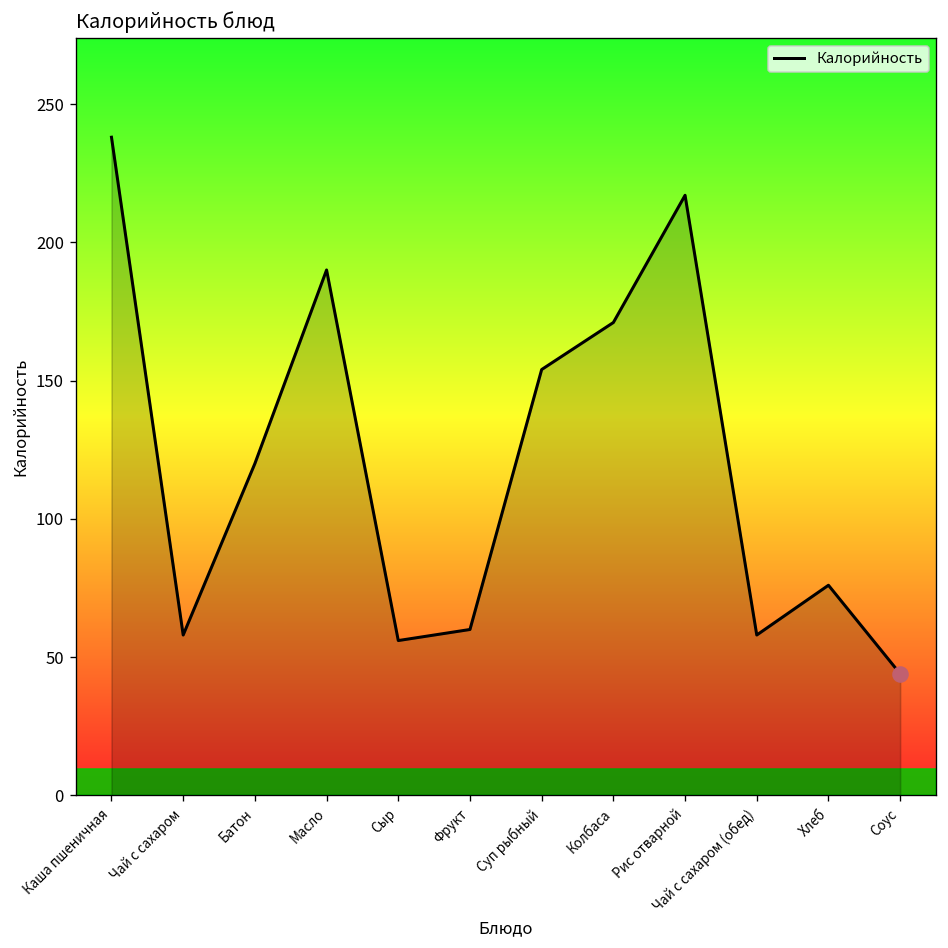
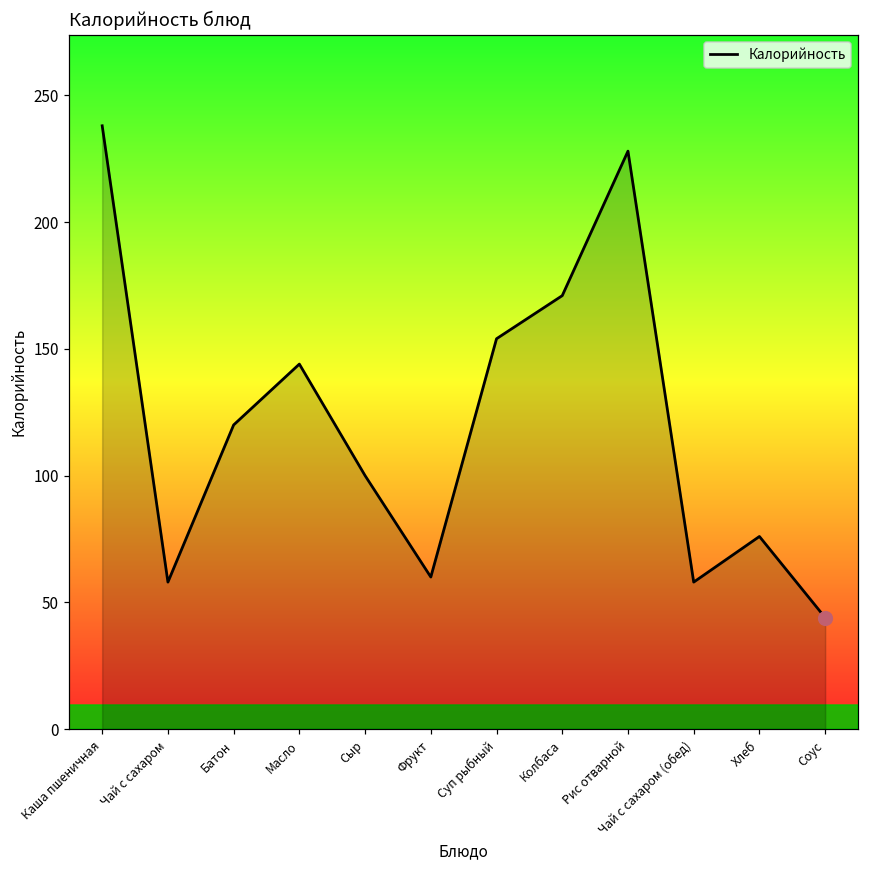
Калорийность, Масло: 190 -> 144
Калорийность, Сыр: 56 -> 100
Калорийность, Рис отварной: 217 -> 228
